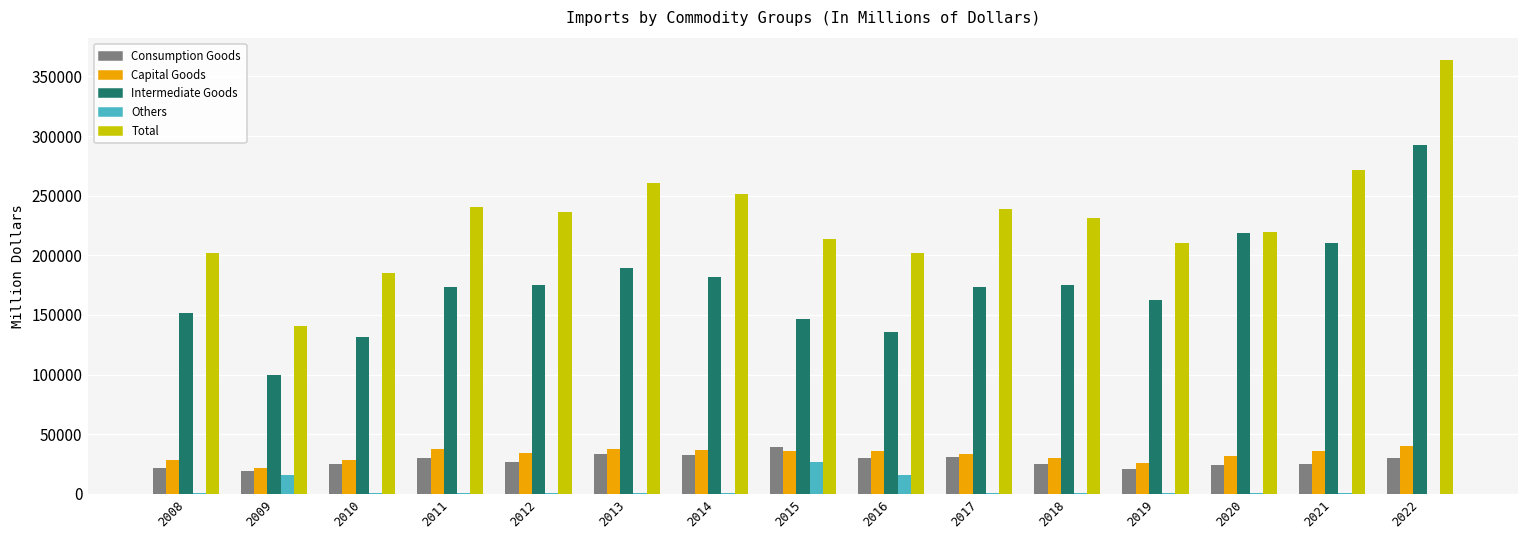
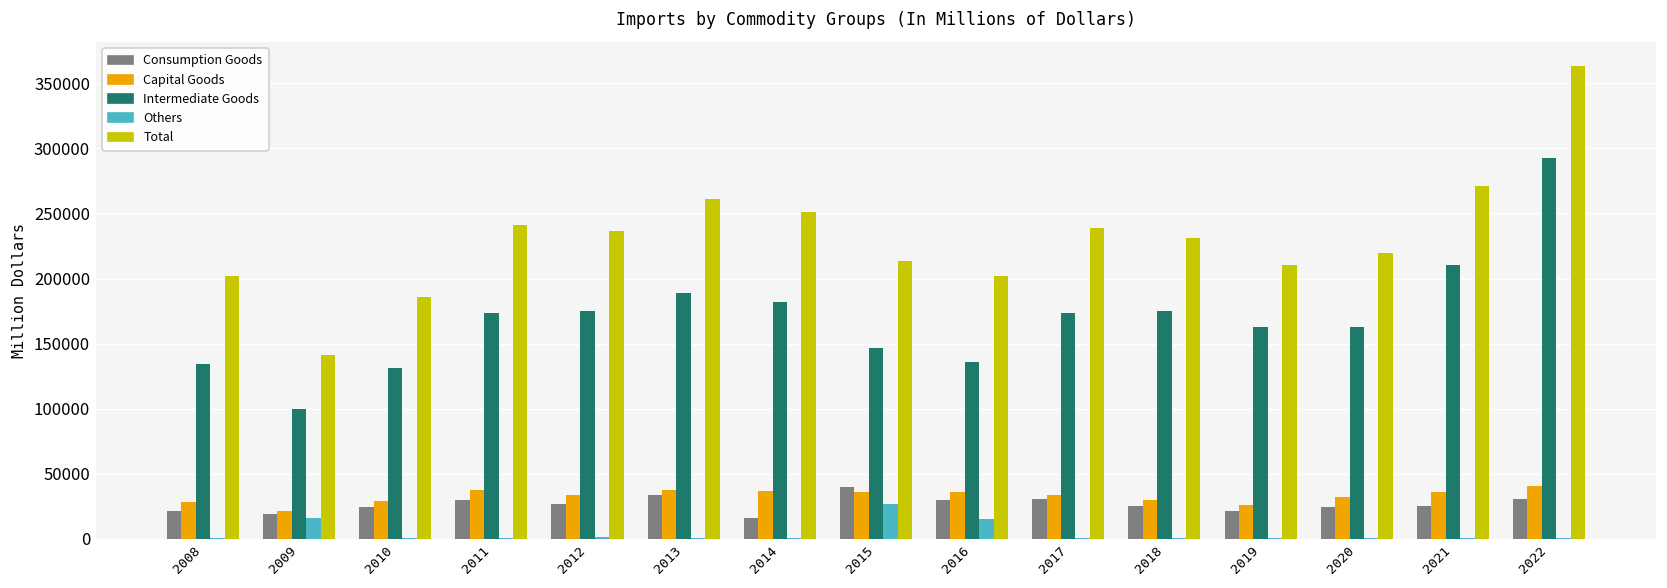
Intermediate Goods, 2008: 152000 -> 134000
Consumption Goods, 2014: 33000 -> 16000
Intermediate Goods, 2020: 218000 -> 163000
